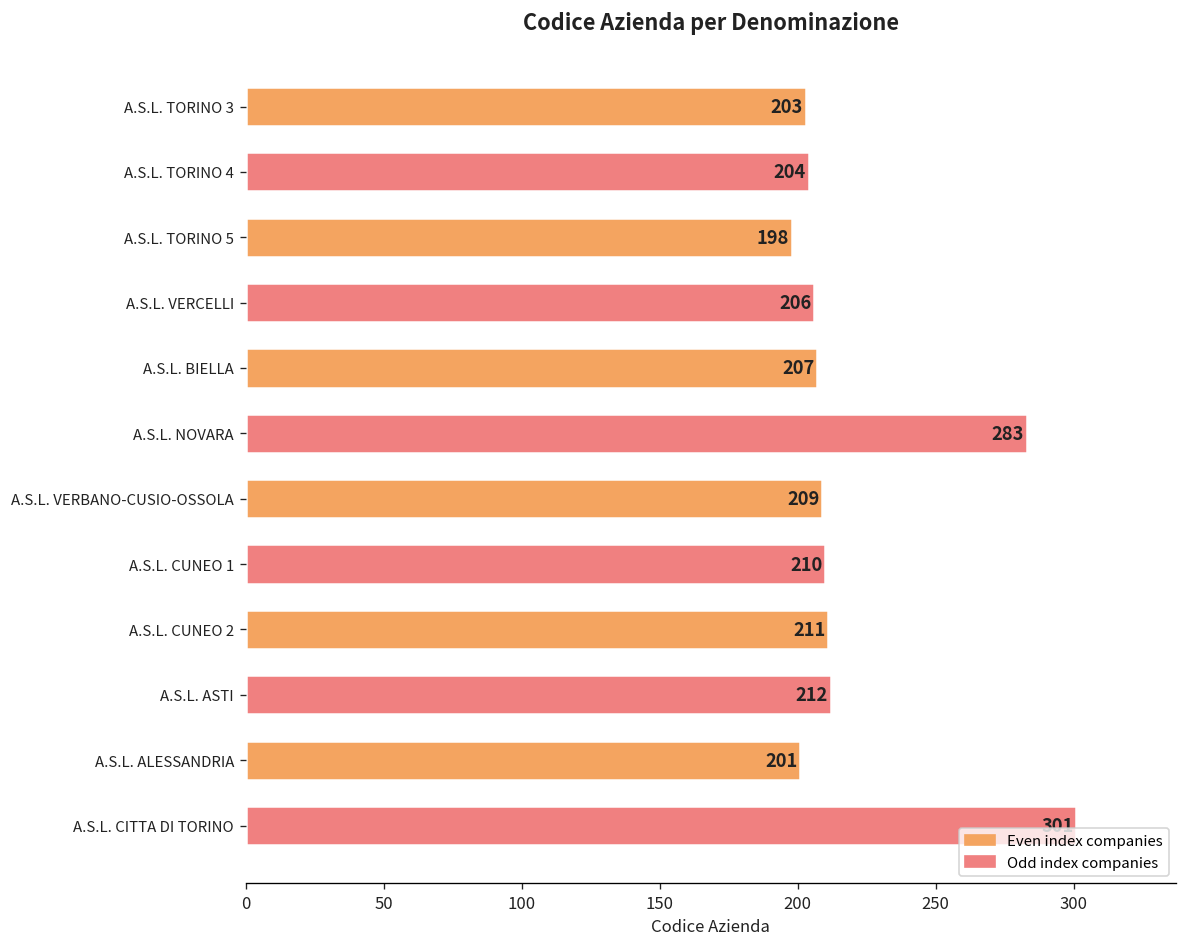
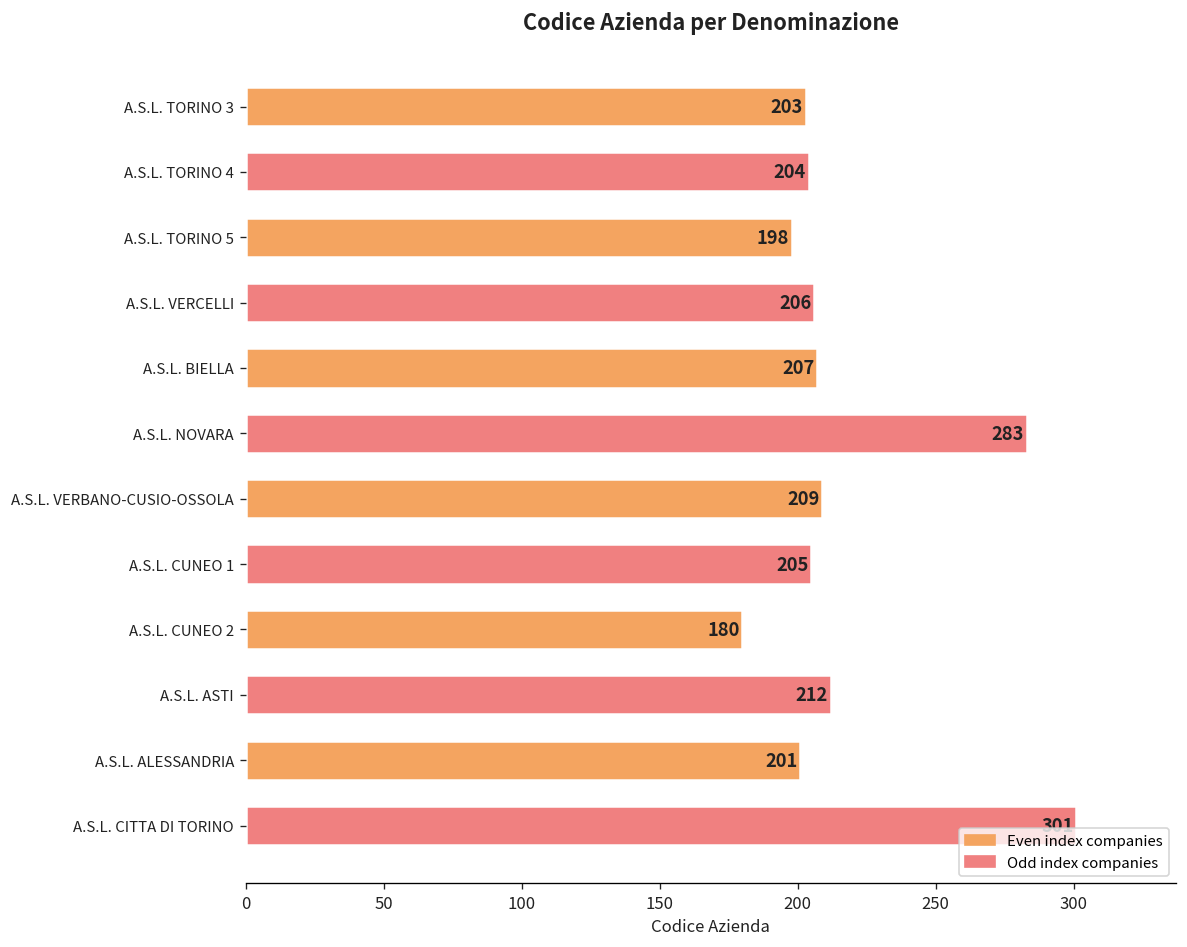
A.S.L. CUNEO 1: 210 -> 205
A.S.L. CUNEO 2: 211 -> 180
